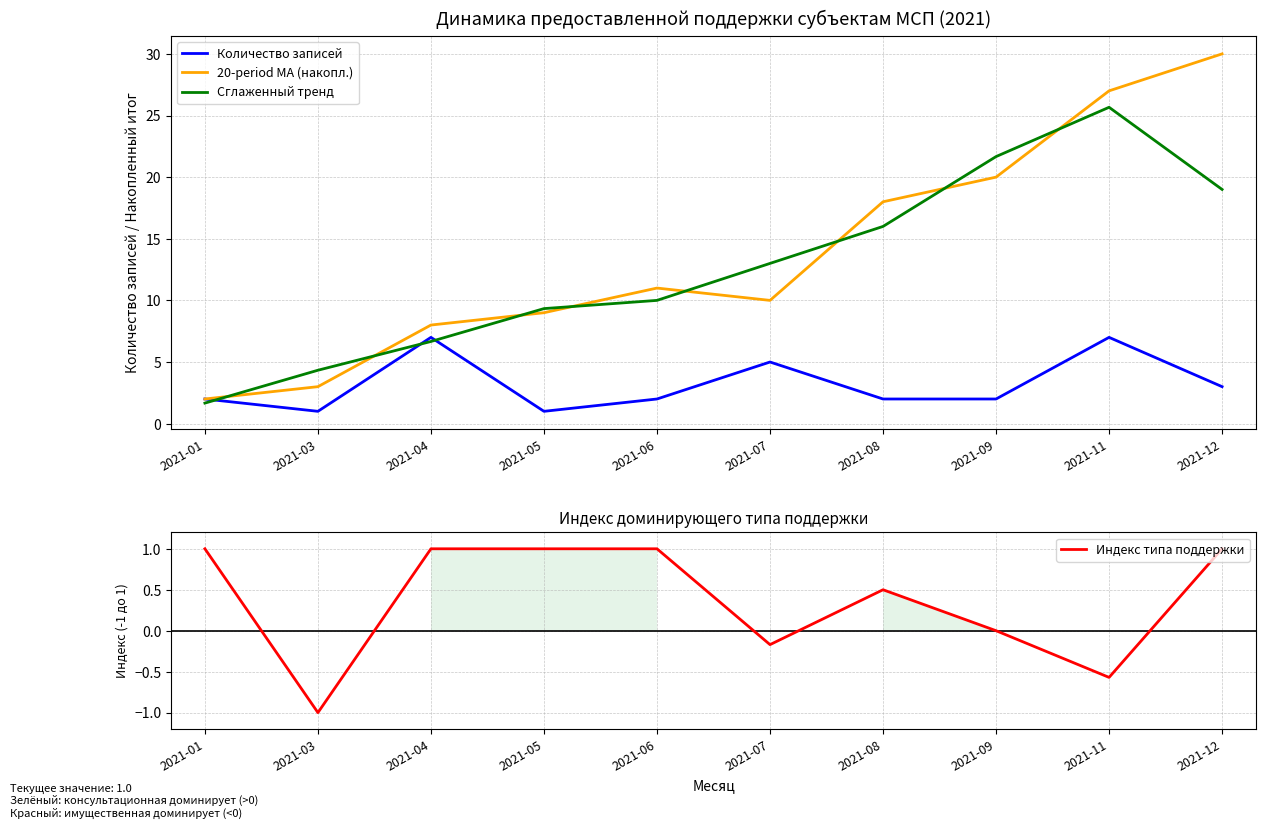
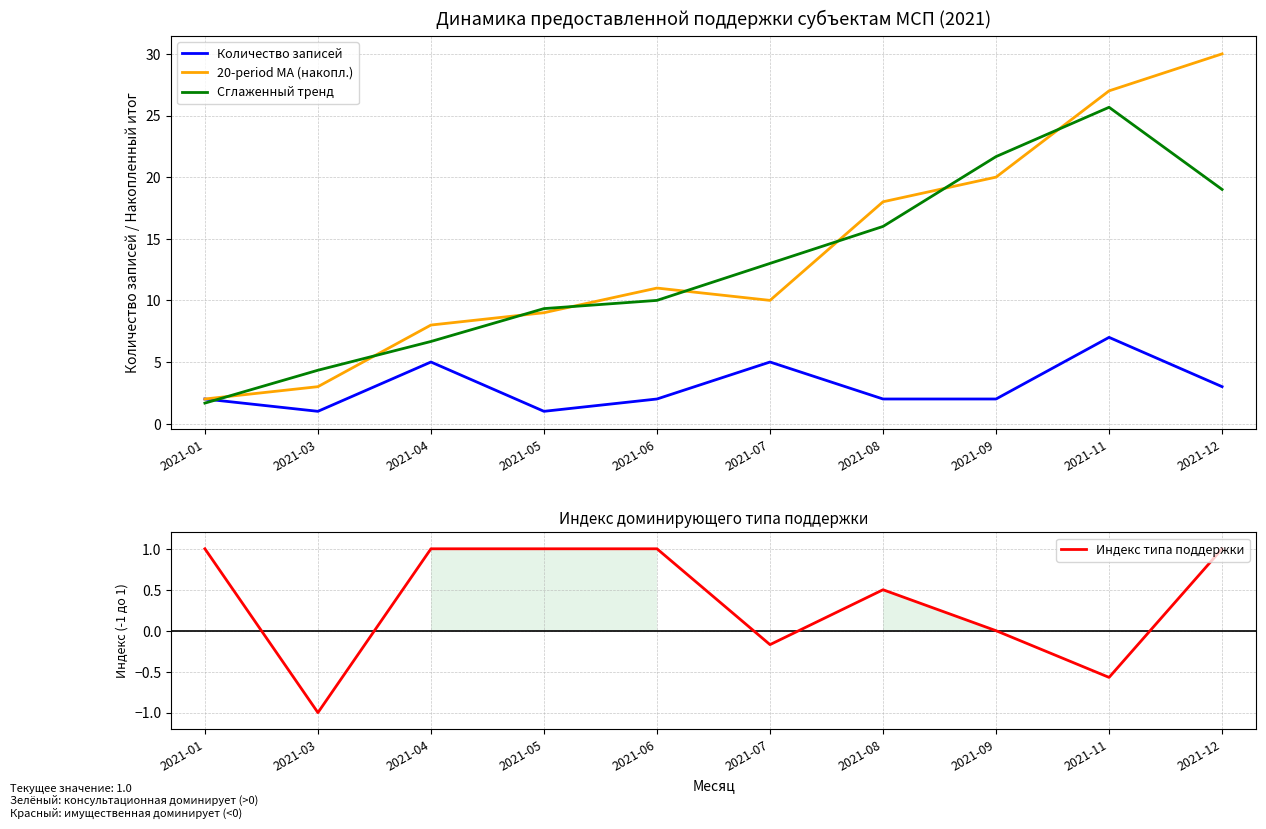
Динамика предоставленной поддержки субъектам МСП (2021), Количество записей, 2021-04: 7 -> 5
